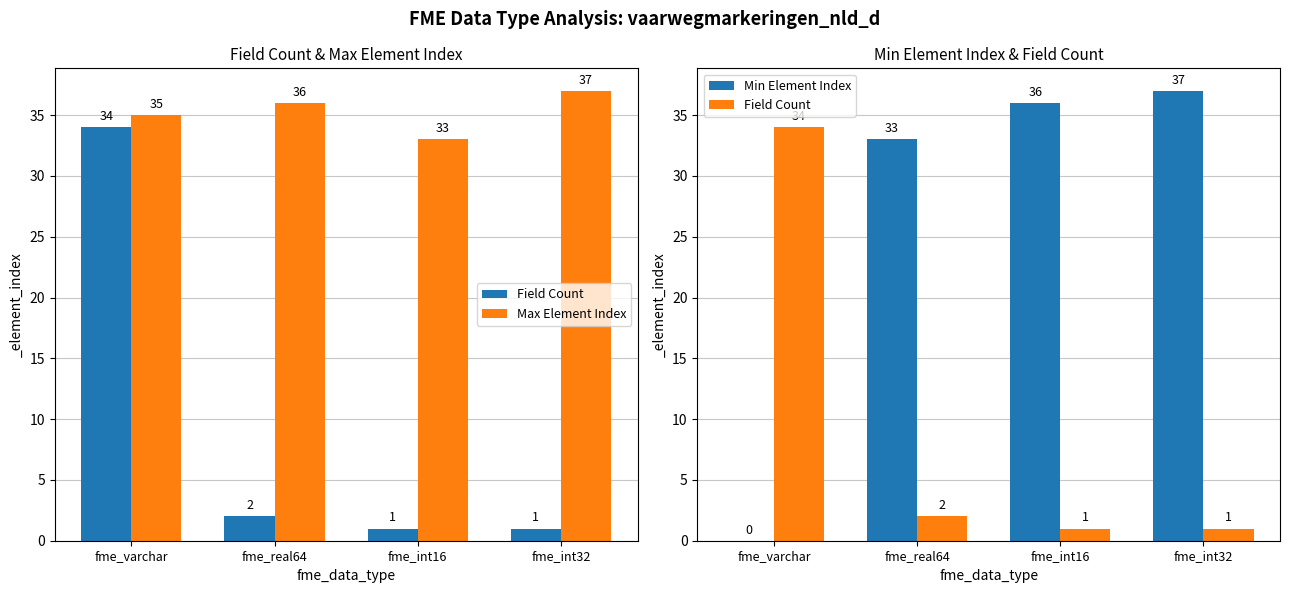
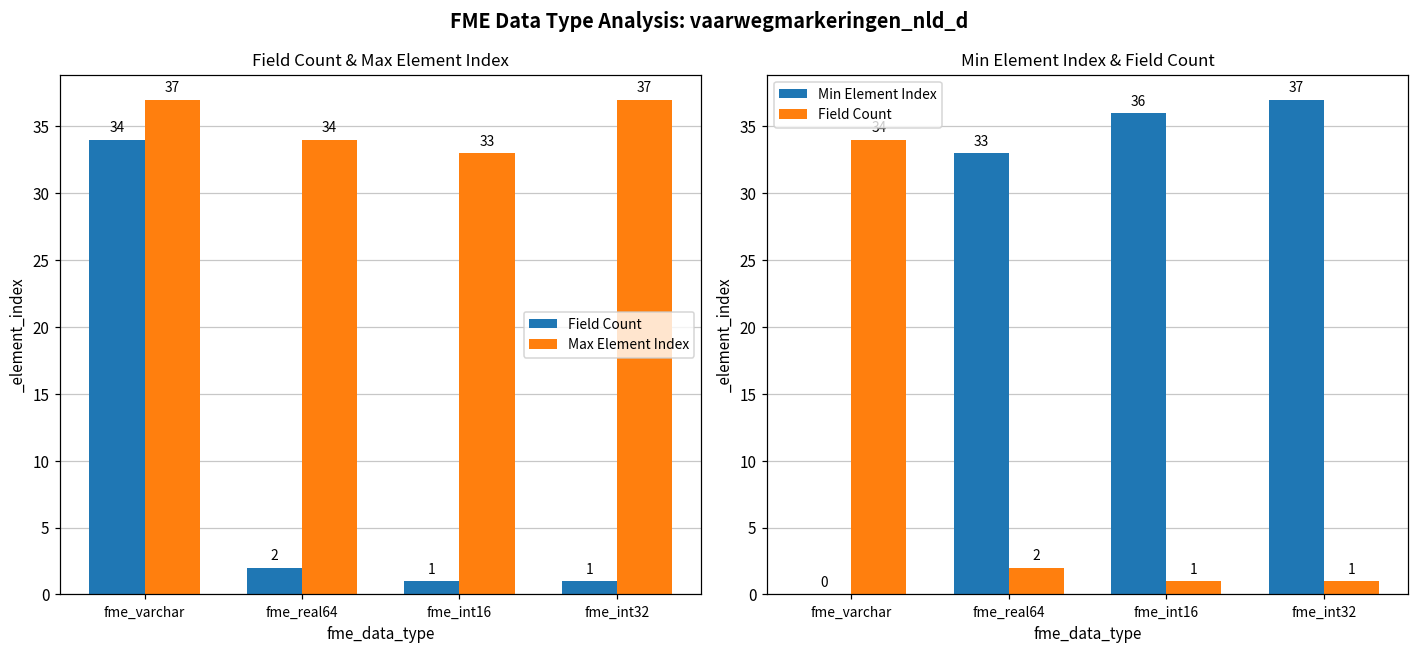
Field Count & Max Element Index, Max Element Index, fme_varchar: 35 -> 37
Field Count & Max Element Index, Max Element Index, fme_real64: 36 -> 34
